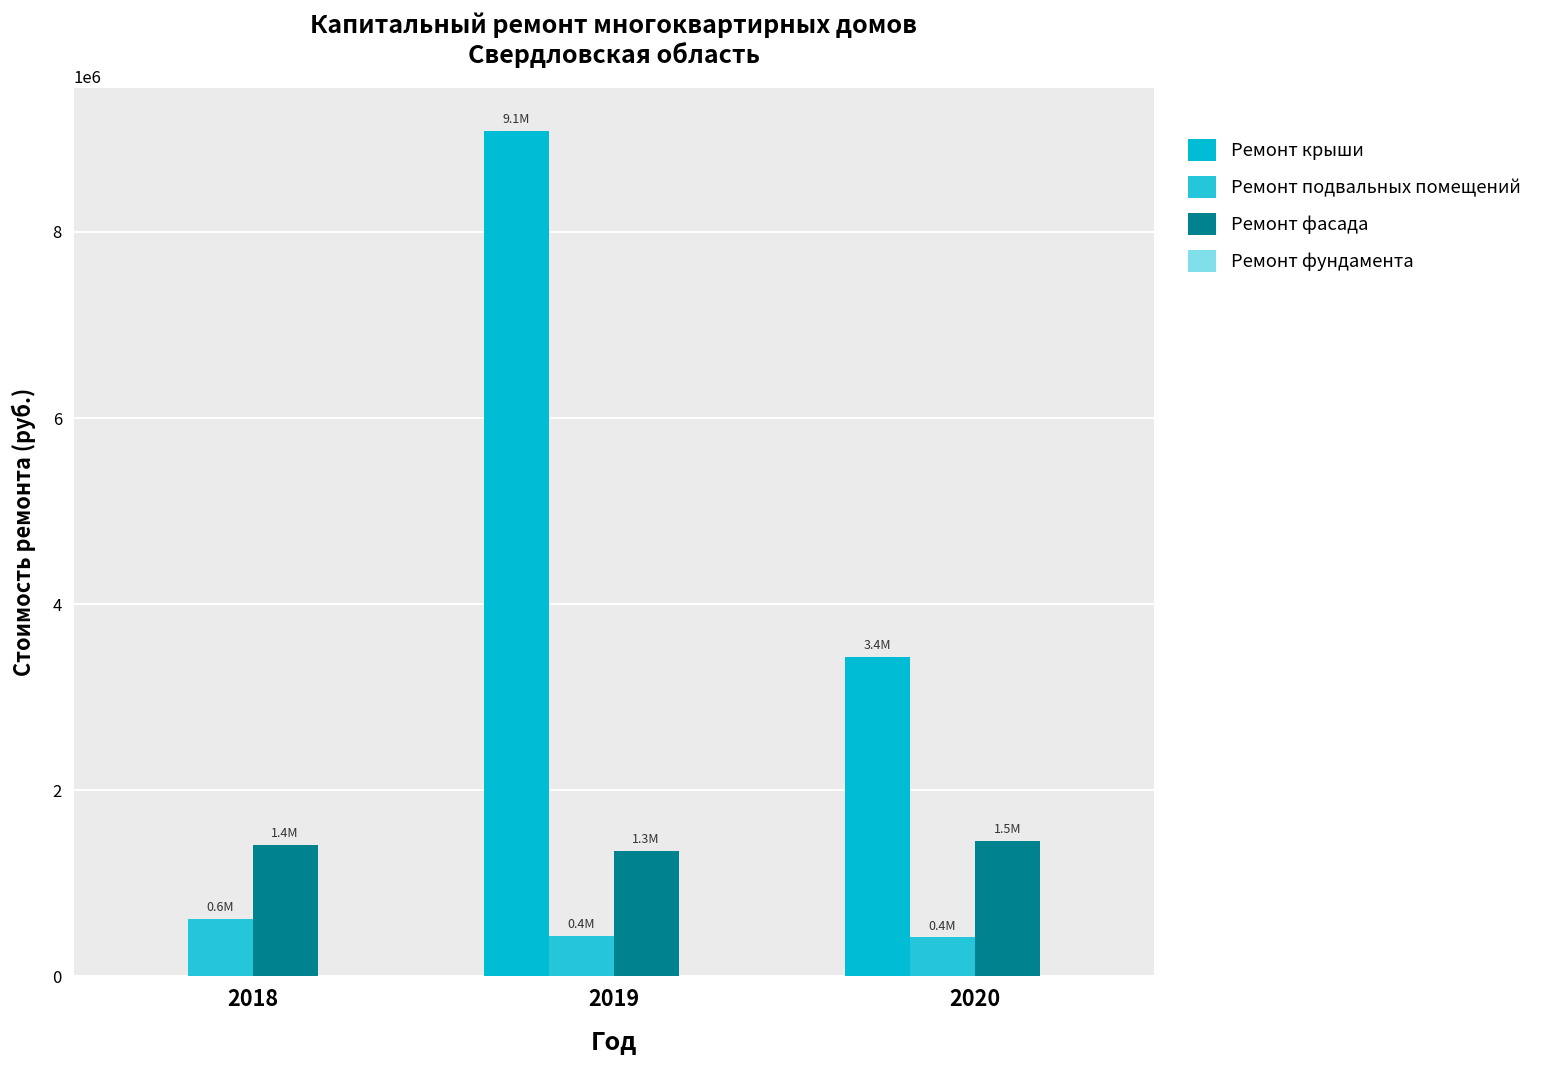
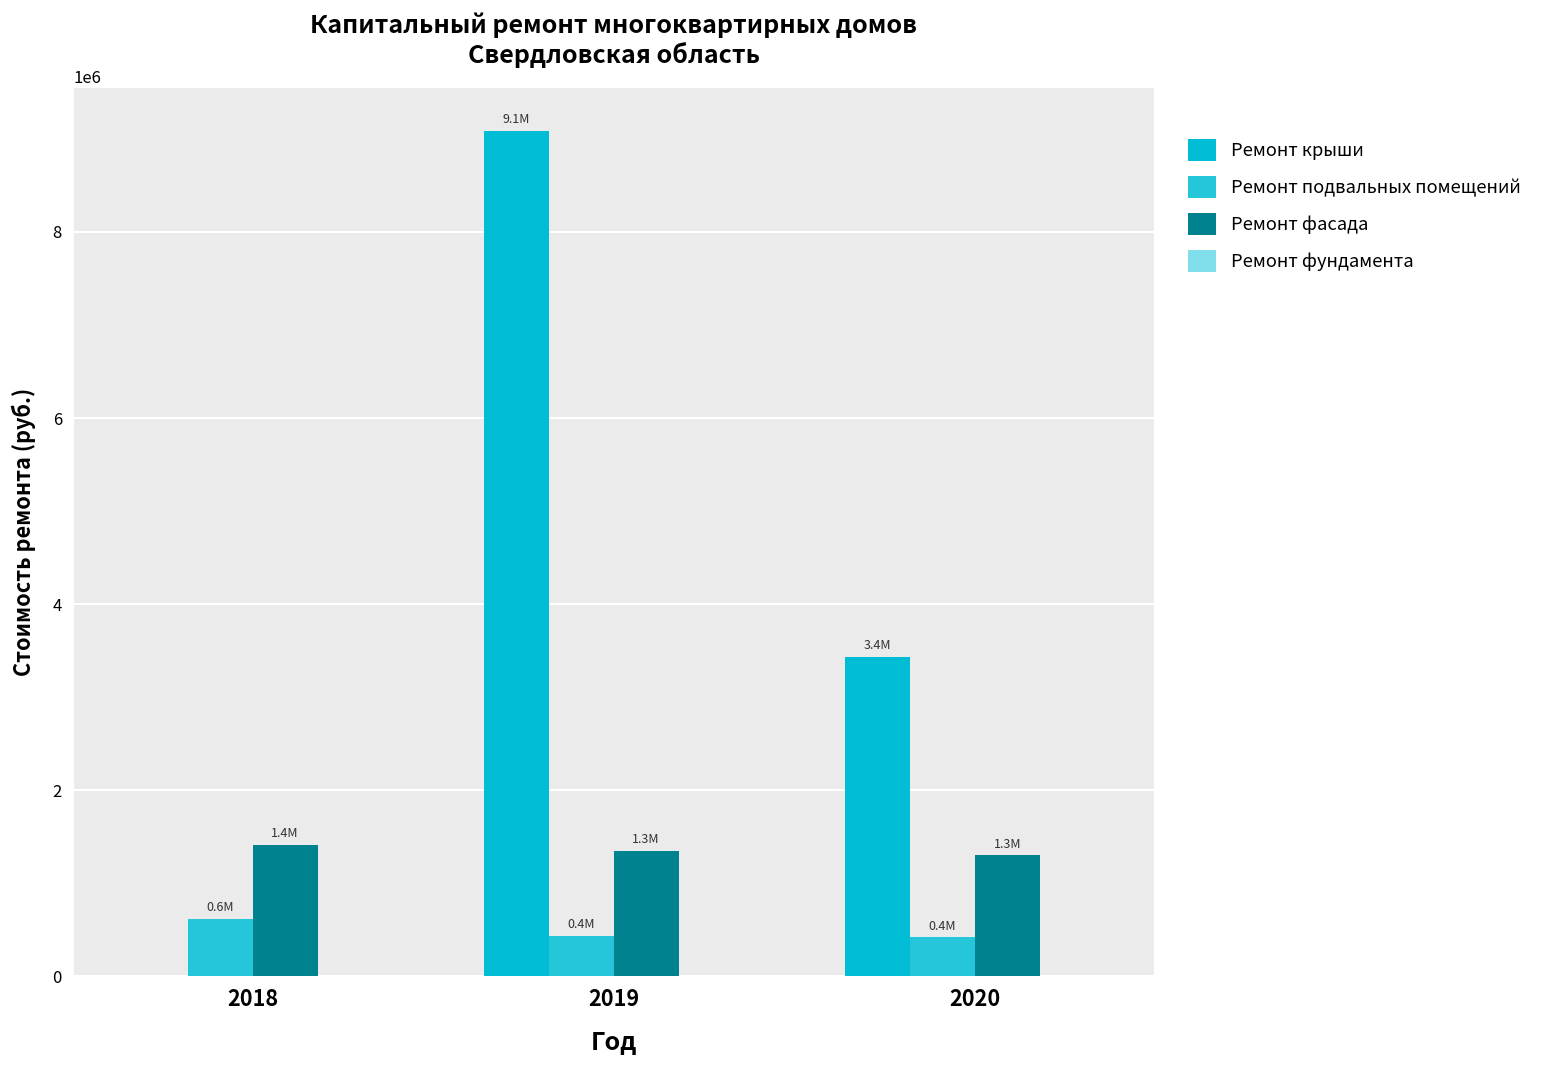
Ремонт фасада, 2020: 1.5M -> 1.3M
